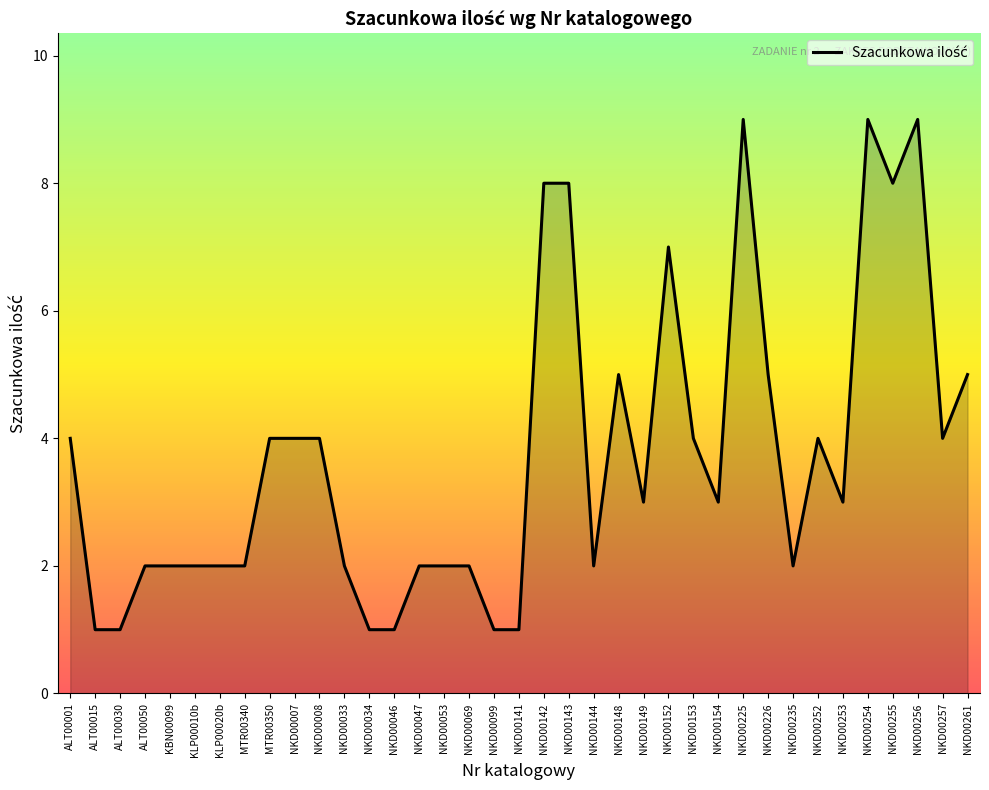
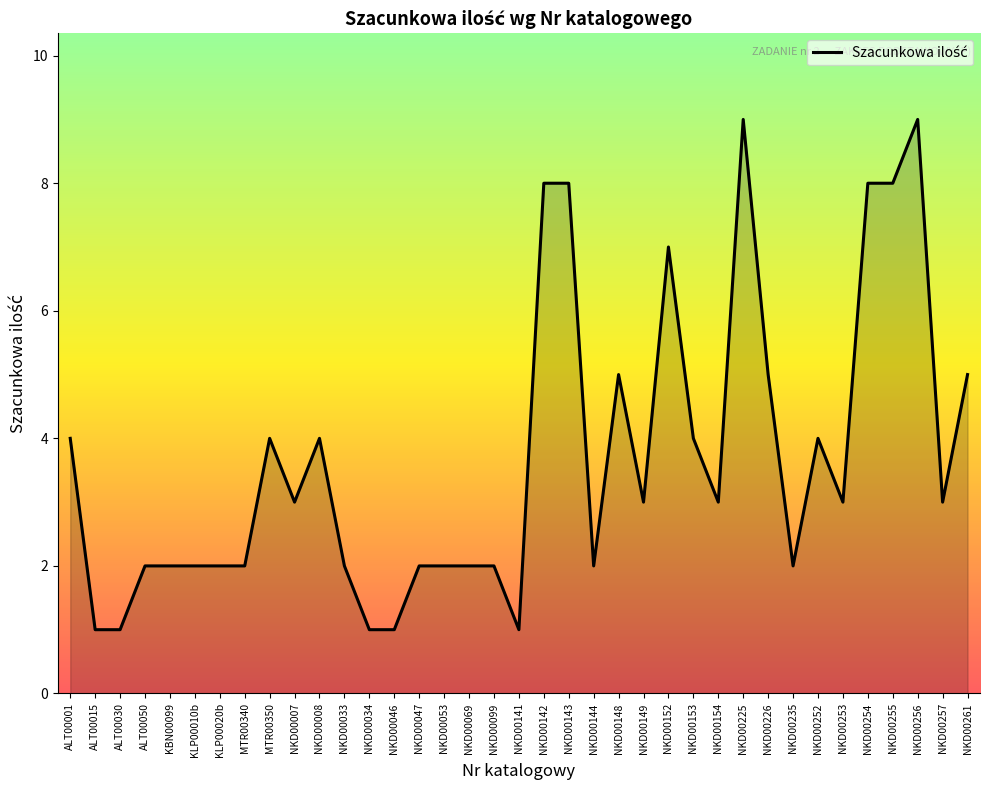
NKD00007: 4 -> 3
NKD00099: 1 -> 2
NKD00254: 9 -> 8
NKD00257: 4 -> 3
